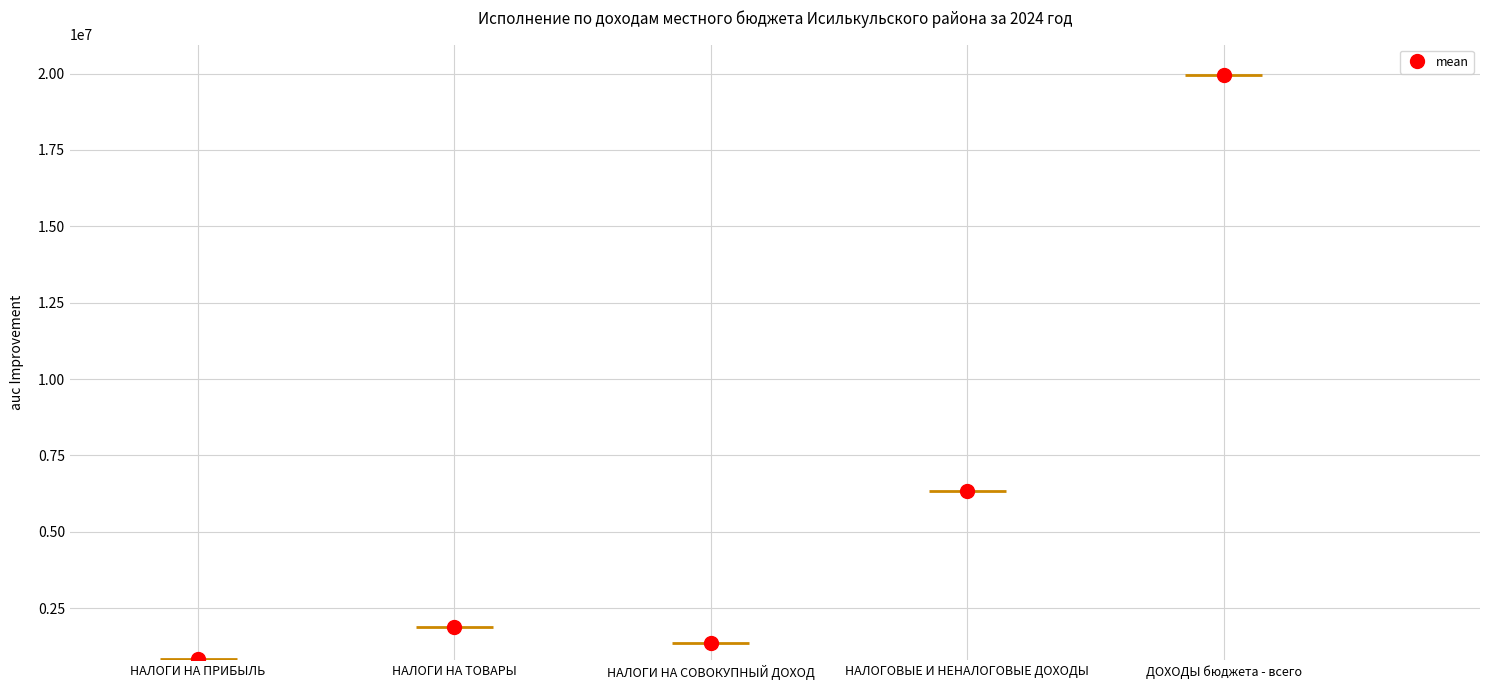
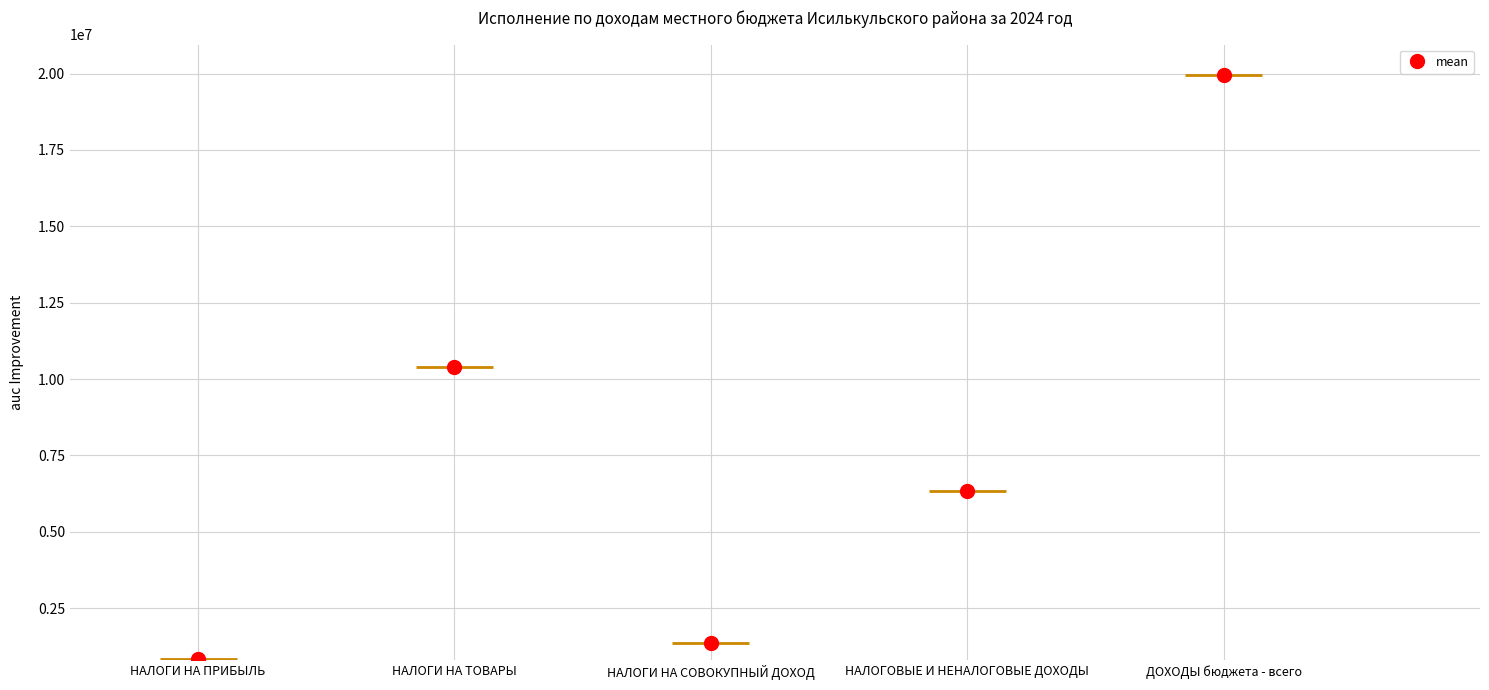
НАЛОГИ НА ТОВАРЫ: 1900000 -> 10400000
